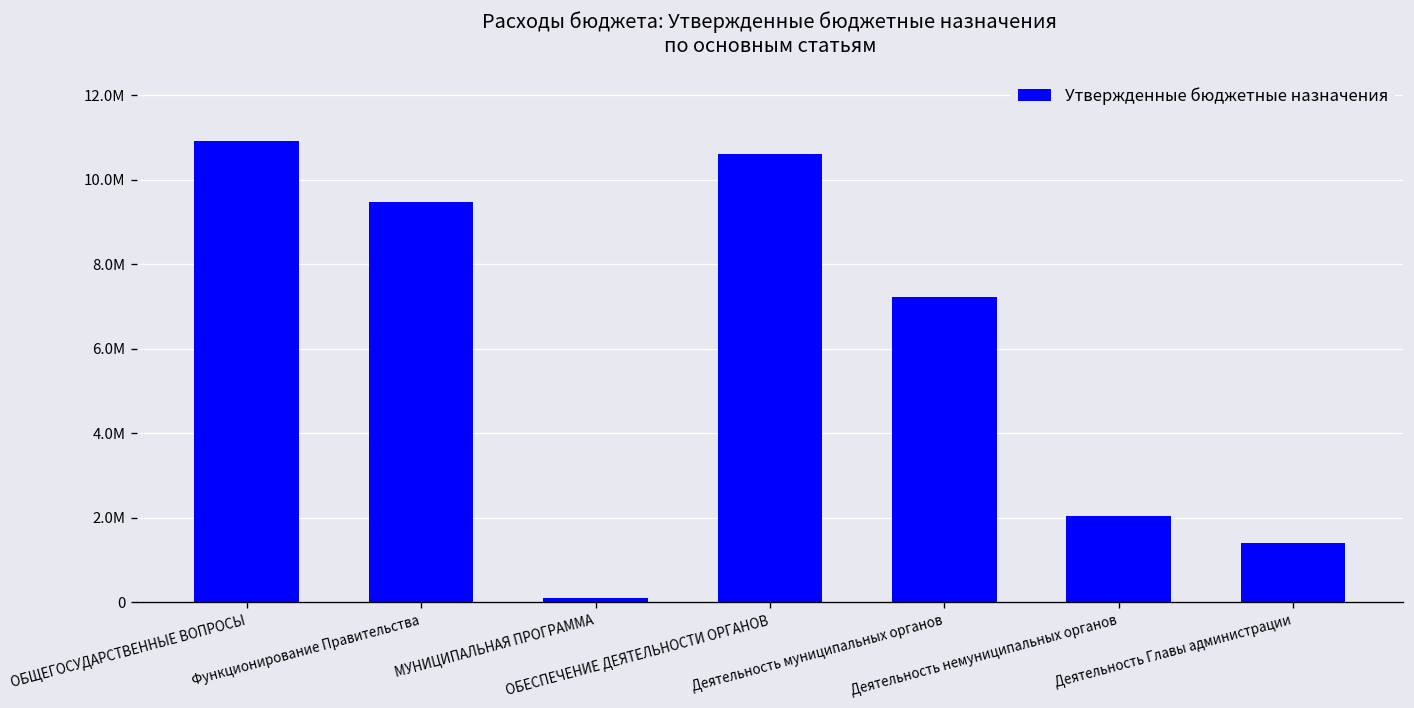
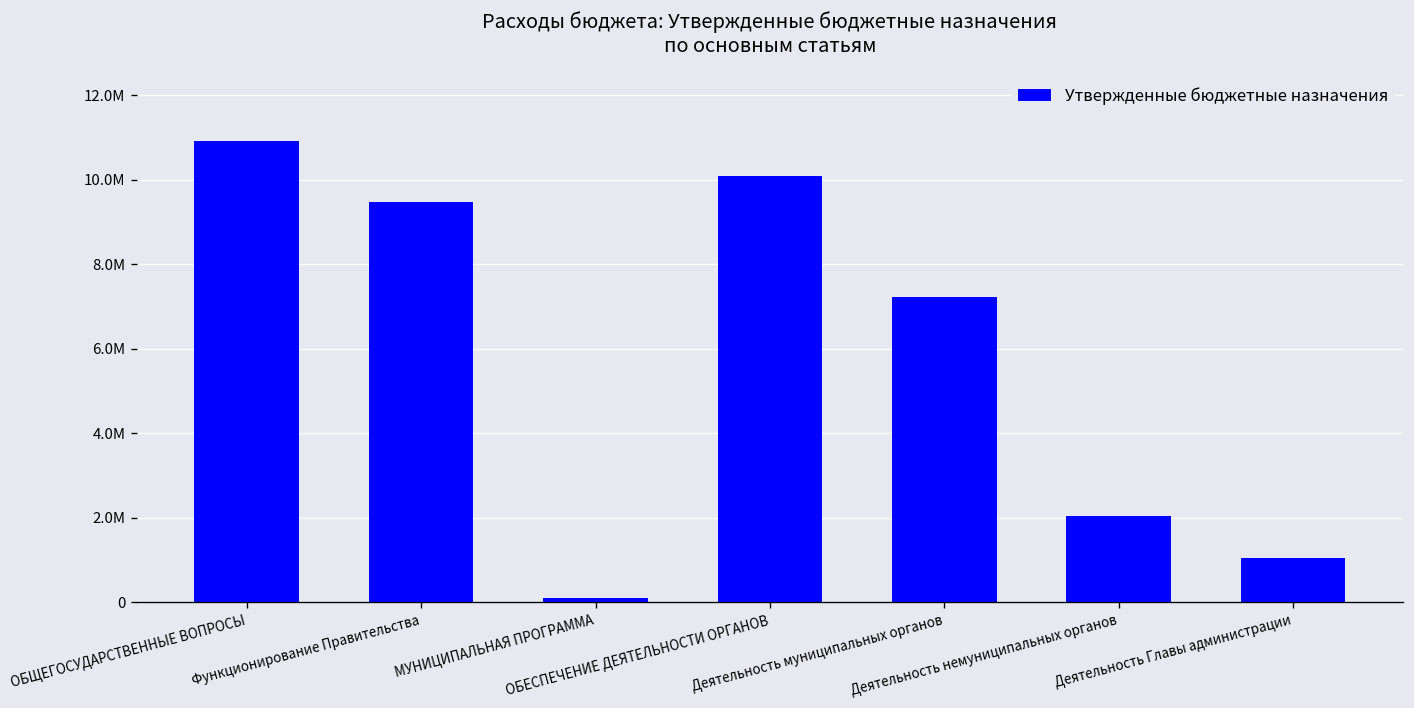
ОБЕСПЕЧЕНИЕ ДЕЯТЕЛЬНОСТИ ОРГАНОВ: 10600000 -> 10100000
Деятельность Главы администрации: 1400000 -> 1000000
